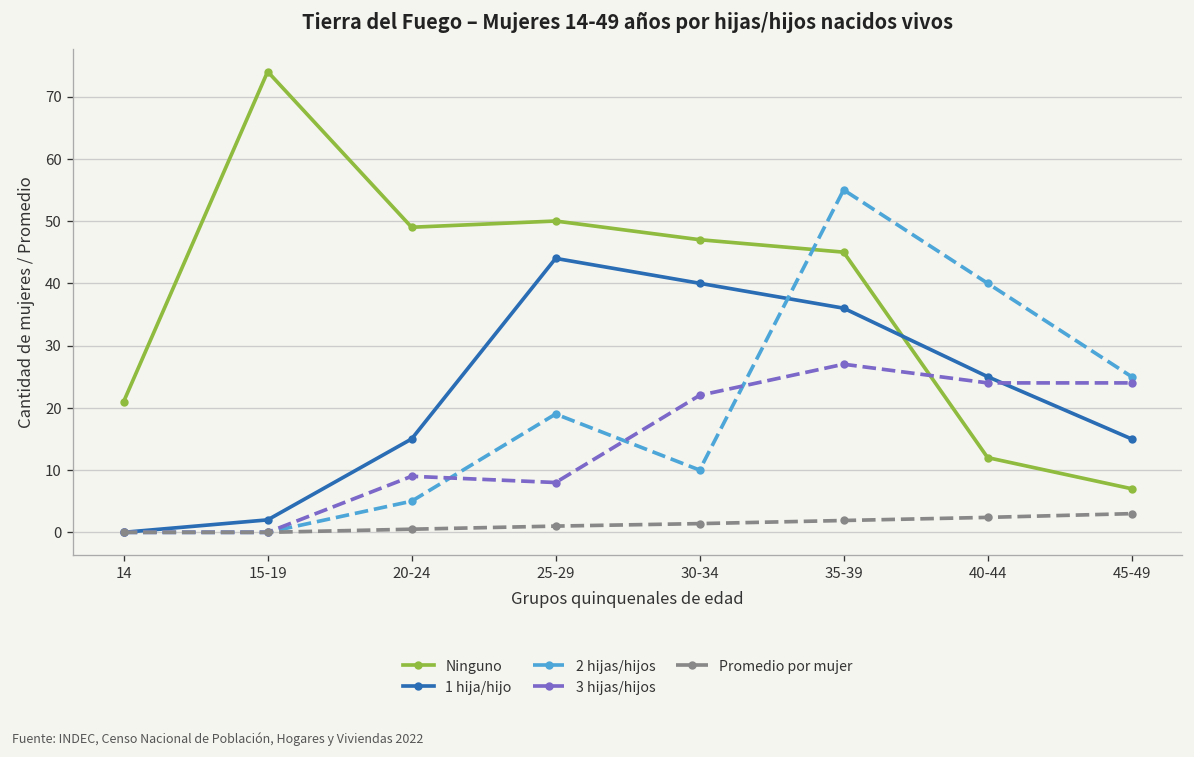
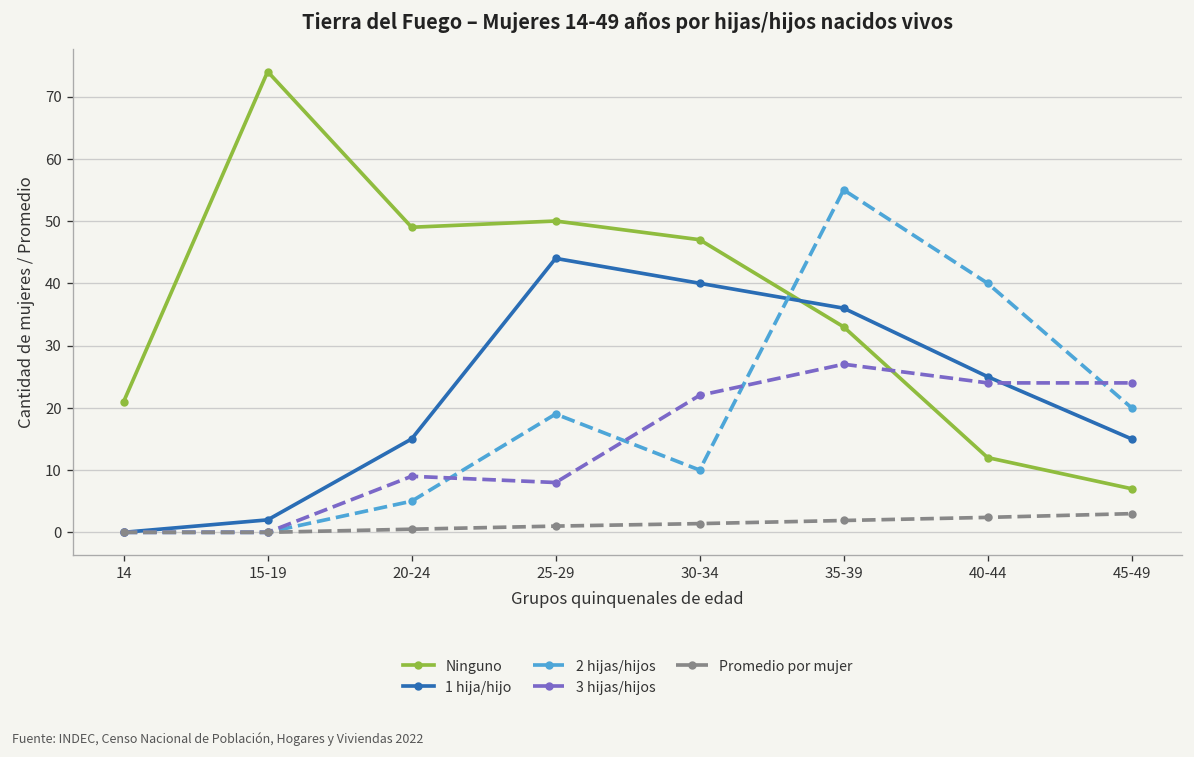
Ninguno, 35-39: 45 -> 33
2 hijas/hijos, 45-49: 25 -> 20
